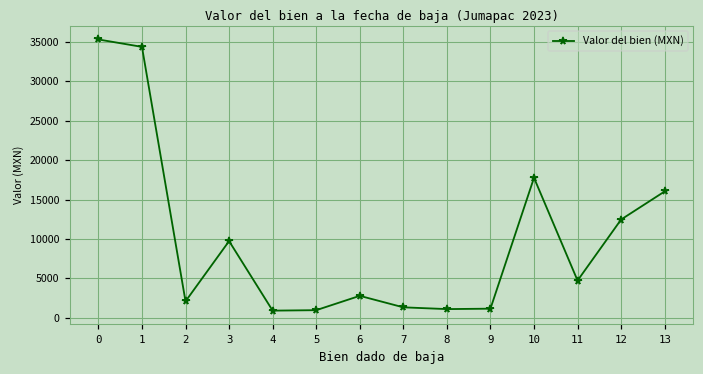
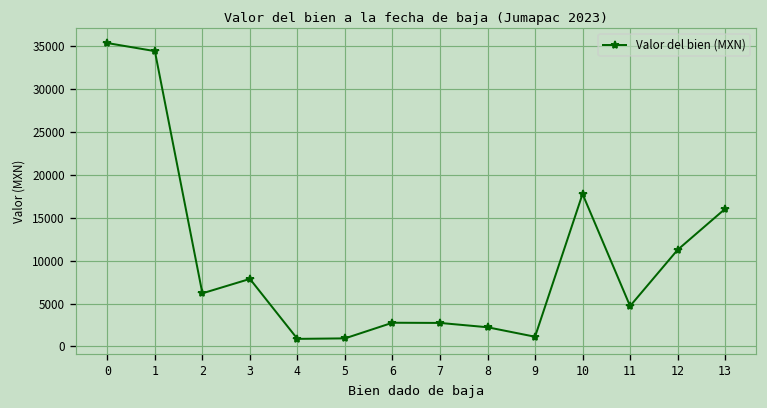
2: 2000 -> 6000
3: 10000 -> 8000
7: 1000 -> 3000
8: 1000 -> 2000
12: 12000 -> 11000
